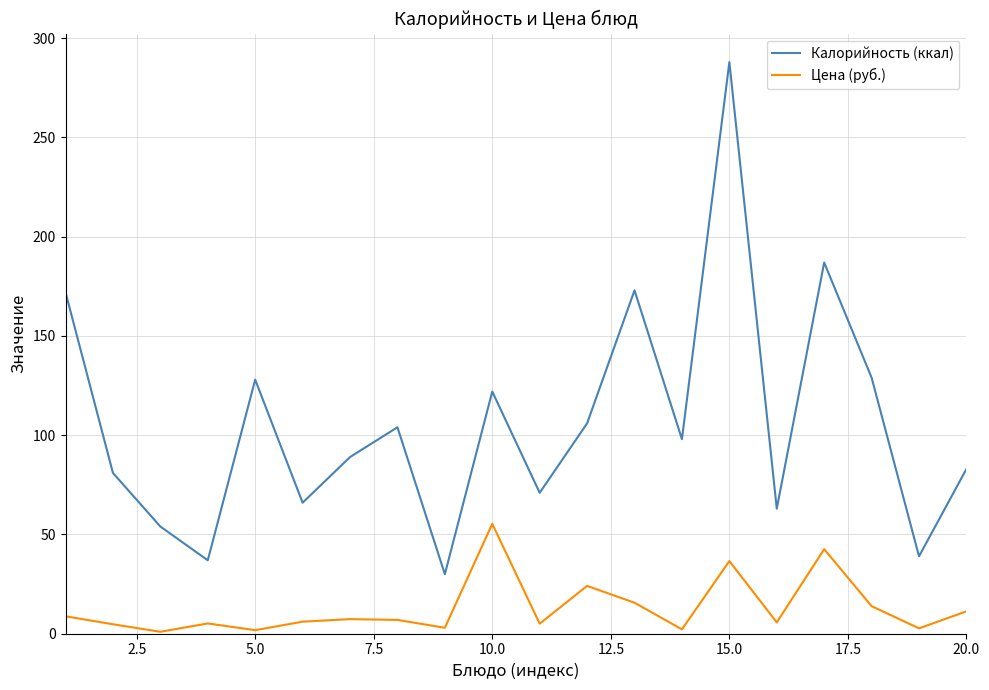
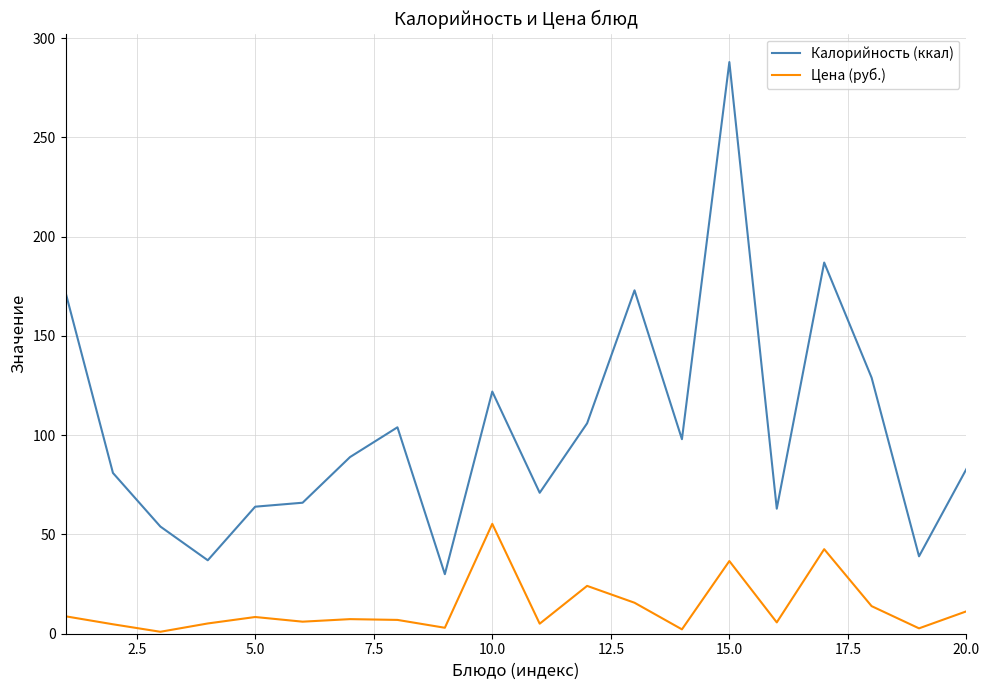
Калорийность (ккал), 5.0: 128 -> 64
Цена (руб.), 5.0: 2 -> 8
